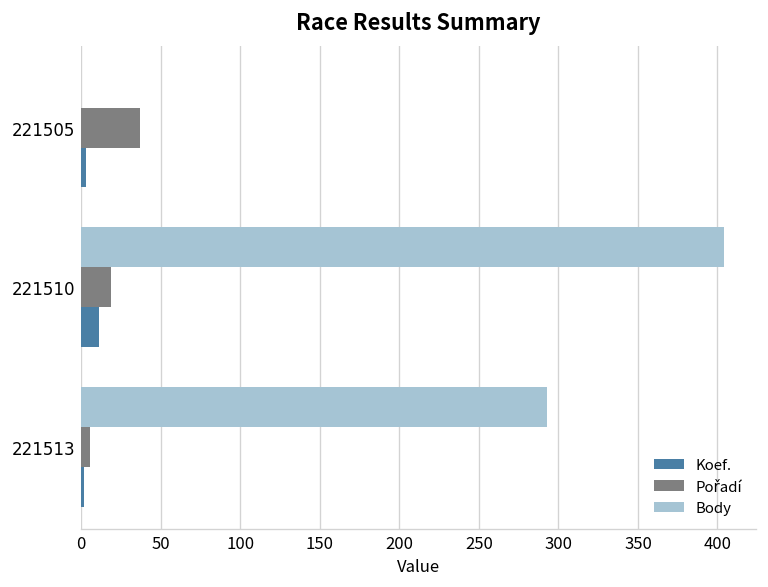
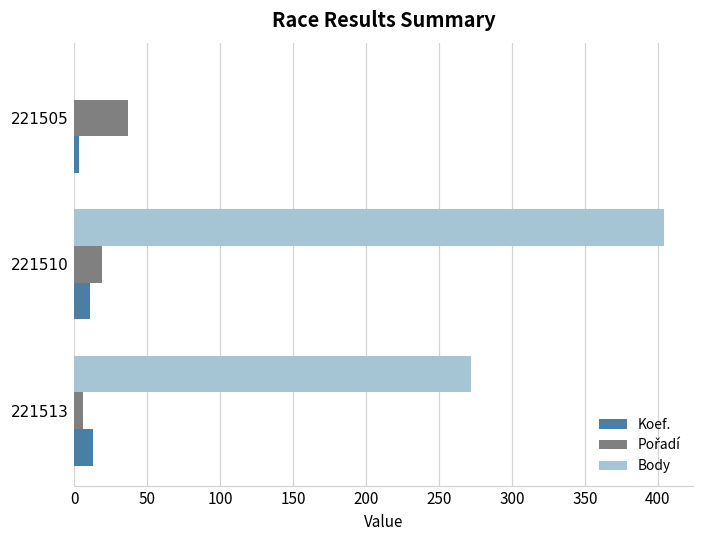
Body, 221513: 293 -> 272
Koef., 221513: 2 -> 13
